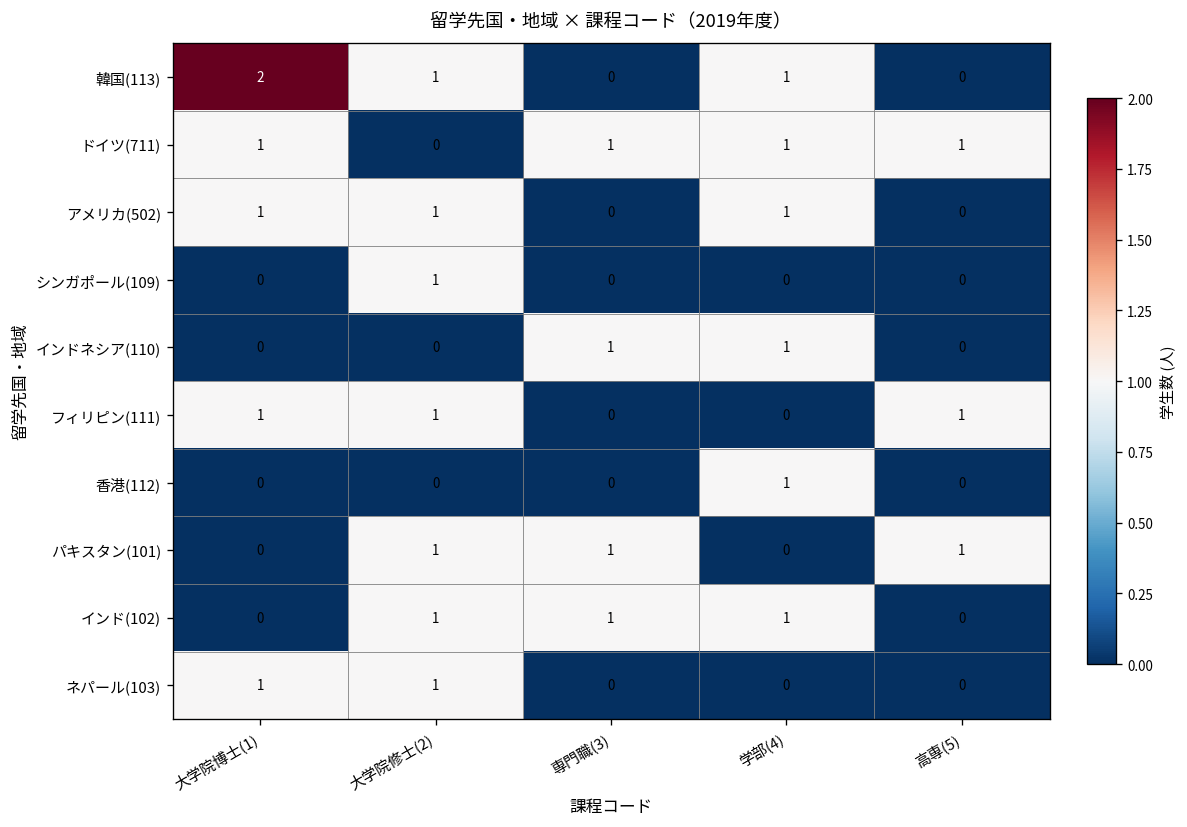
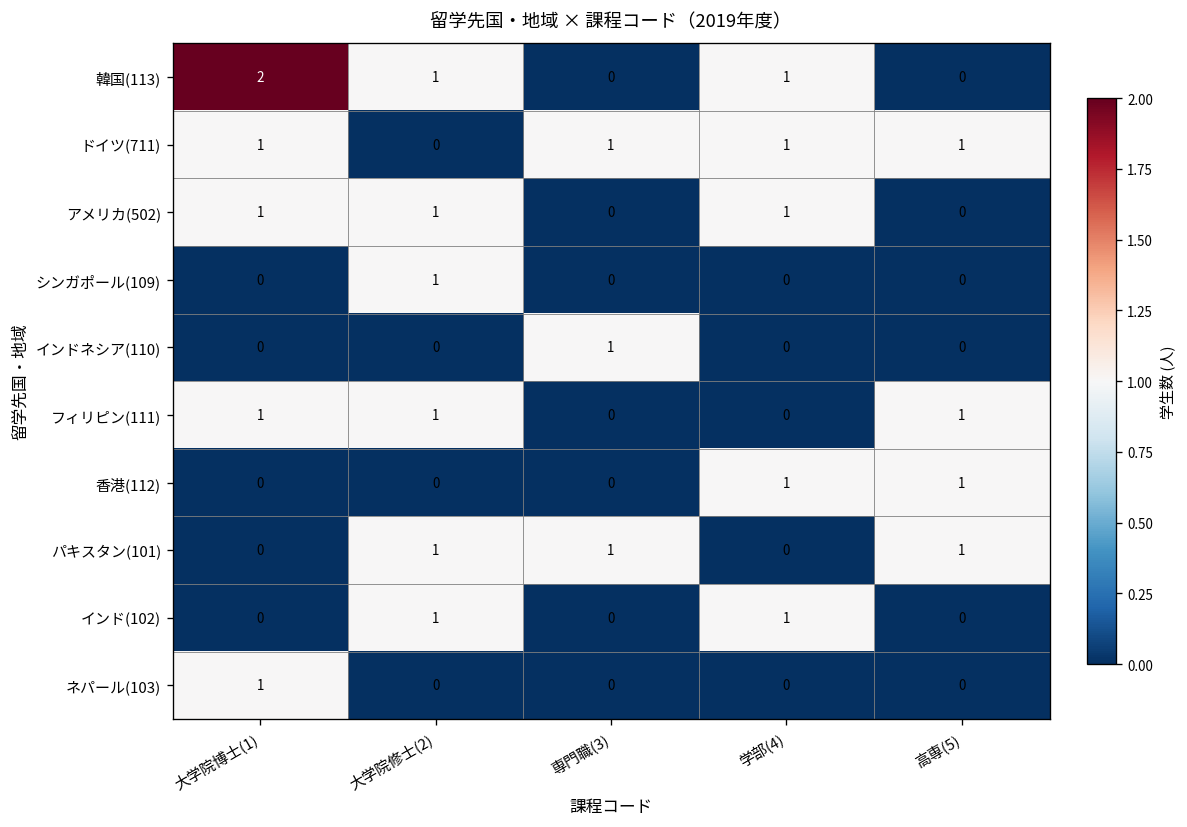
インドネシア(110), 学部(4): 1 -> 0
香港(112), 高専(5): 0 -> 1
インド(102), 専門職(3): 1 -> 0
ネパール(103), 大学院修士(2): 1 -> 0
